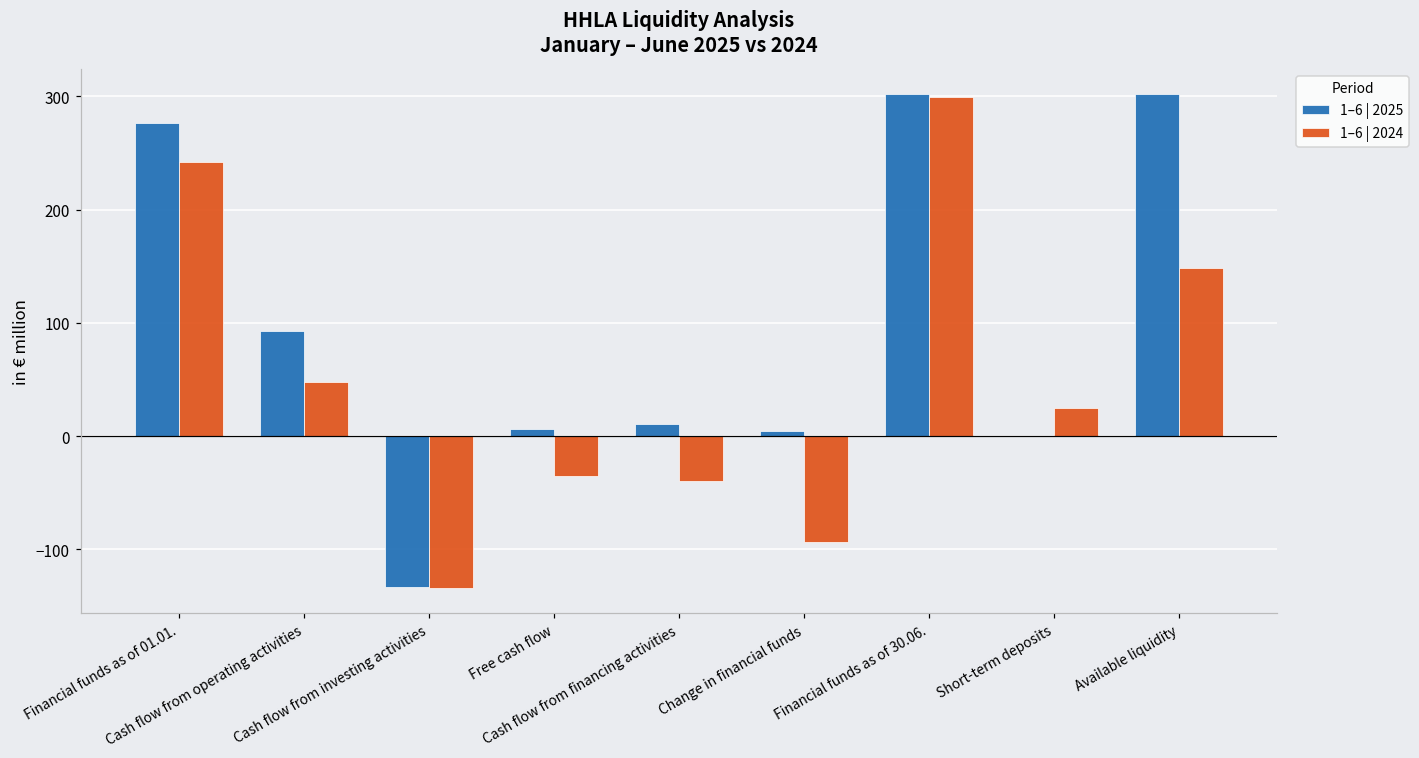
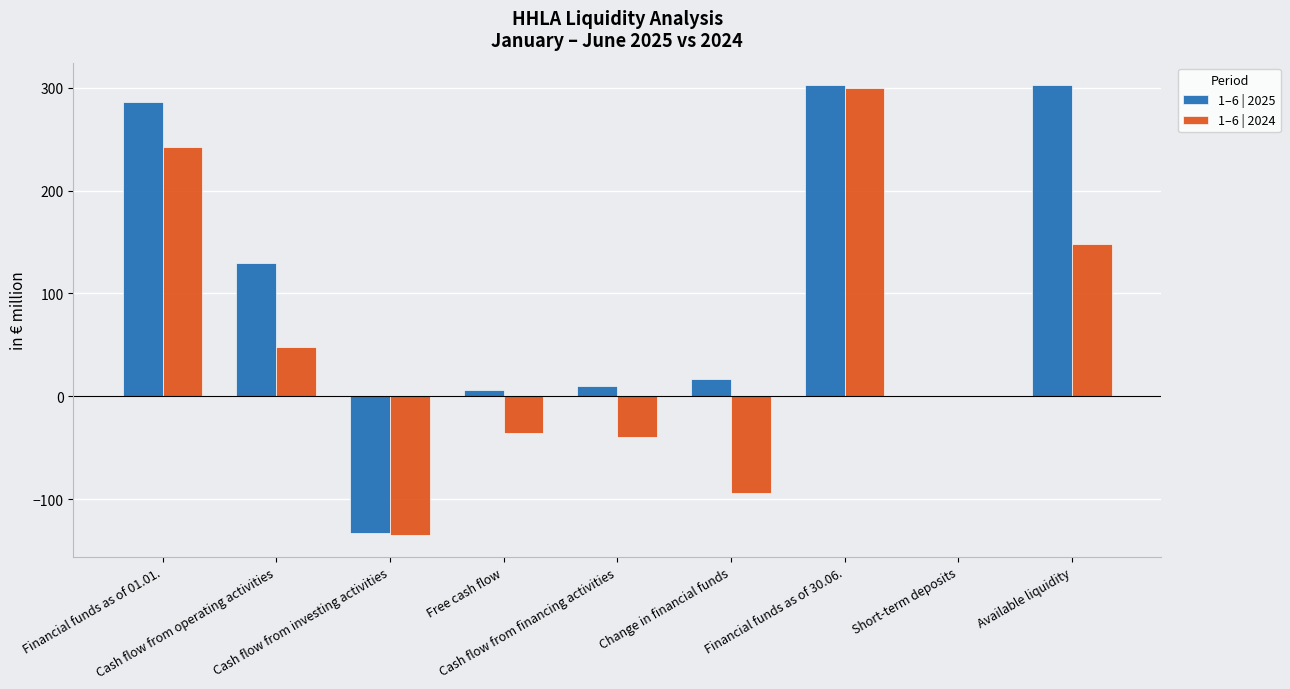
1–6 | 2025, Financial funds as of 01.01.: 276 -> 286
1–6 | 2025, Cash flow from operating activities: 92 -> 129
1–6 | 2025, Change in financial funds: 4 -> 17
1–6 | 2024, Short-term deposits: 25 -> 0
